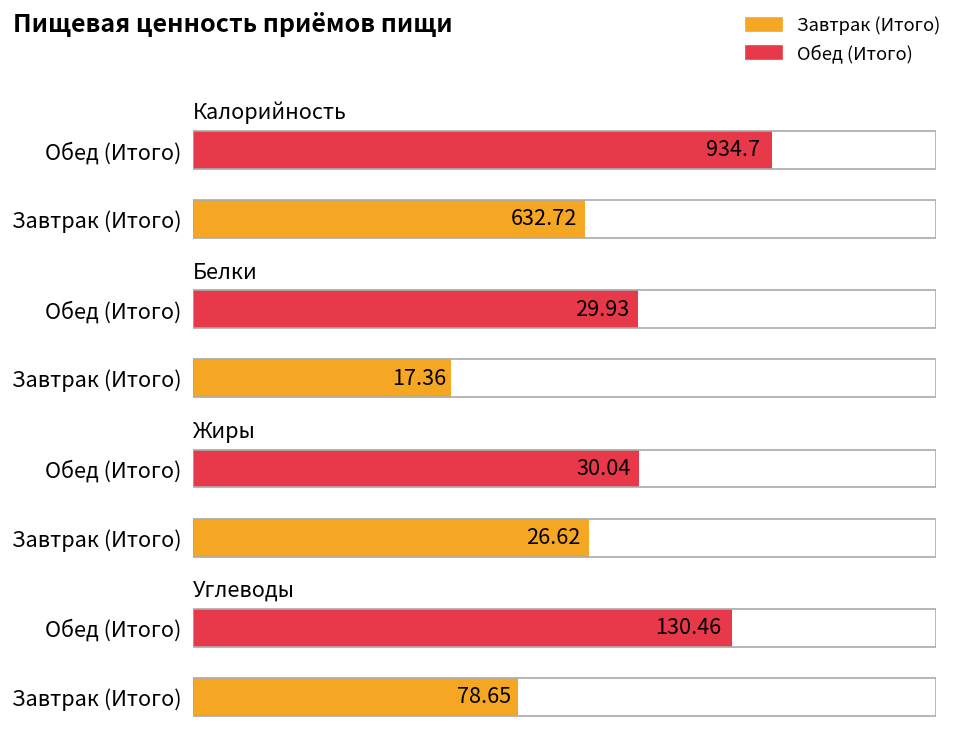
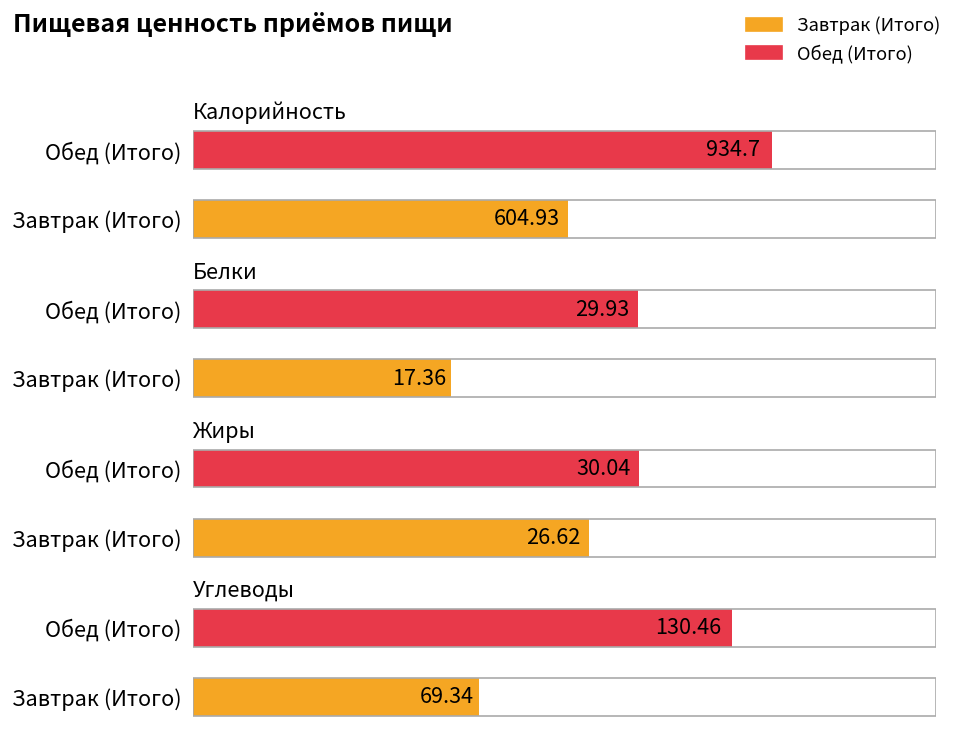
Калорийность, Завтрак (Итого): 632.72 -> 604.93
Углеводы, Завтрак (Итого): 78.65 -> 69.34
